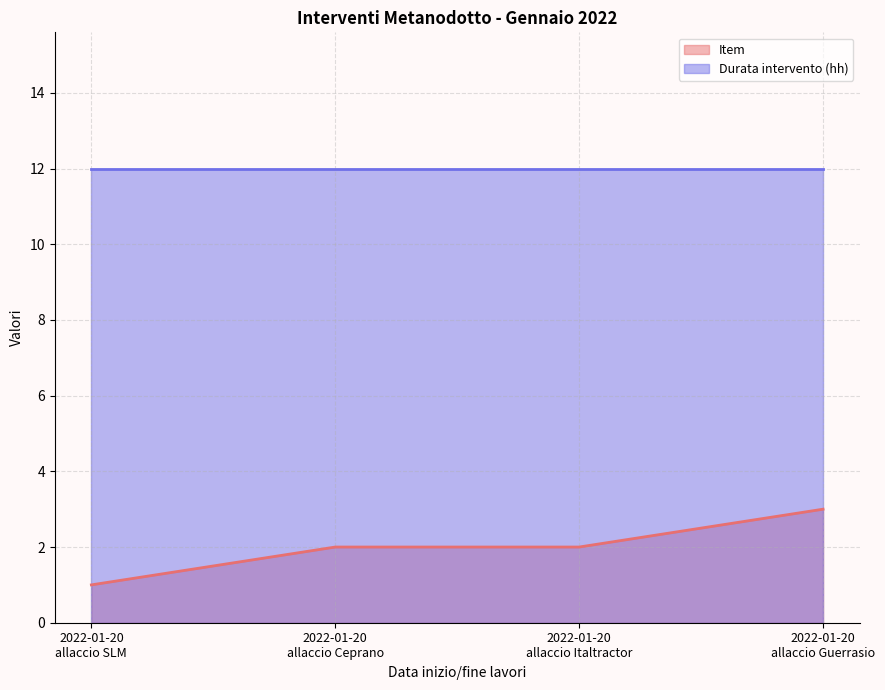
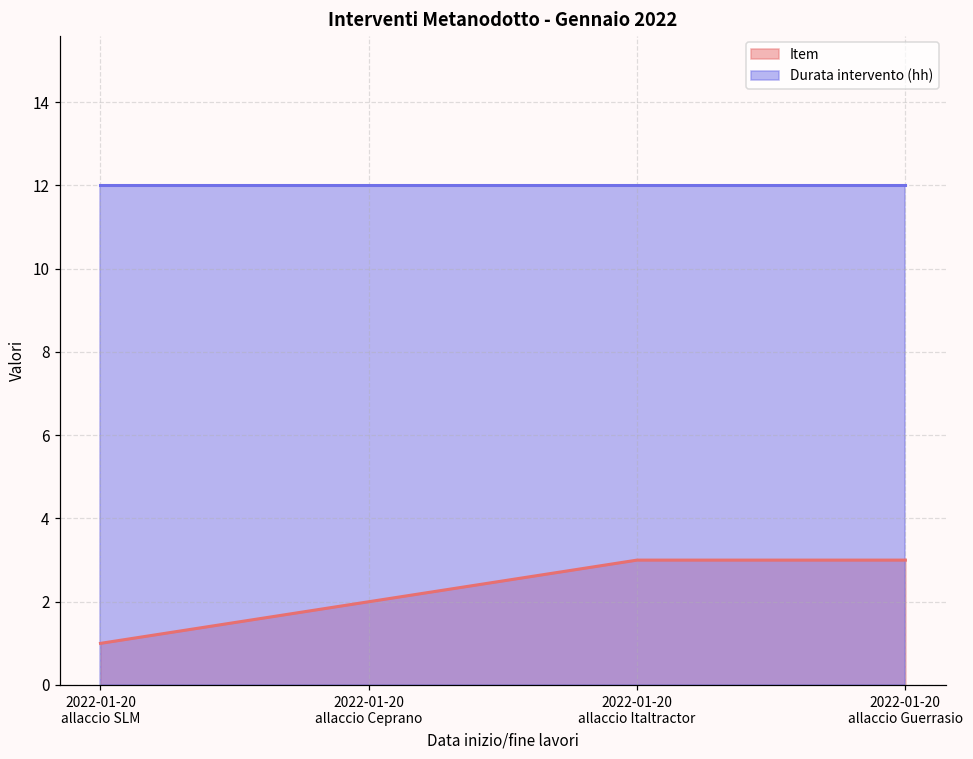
Item, 2022-01-20 allaccio Italtractor: 2 -> 3
